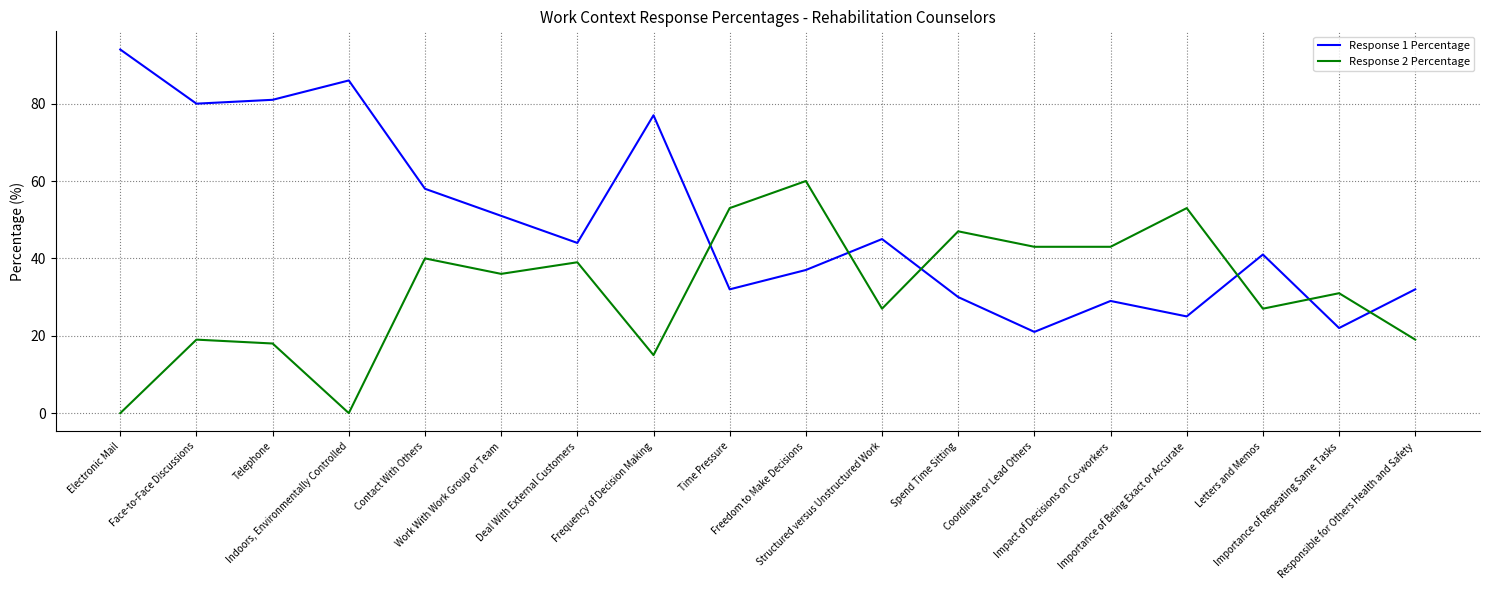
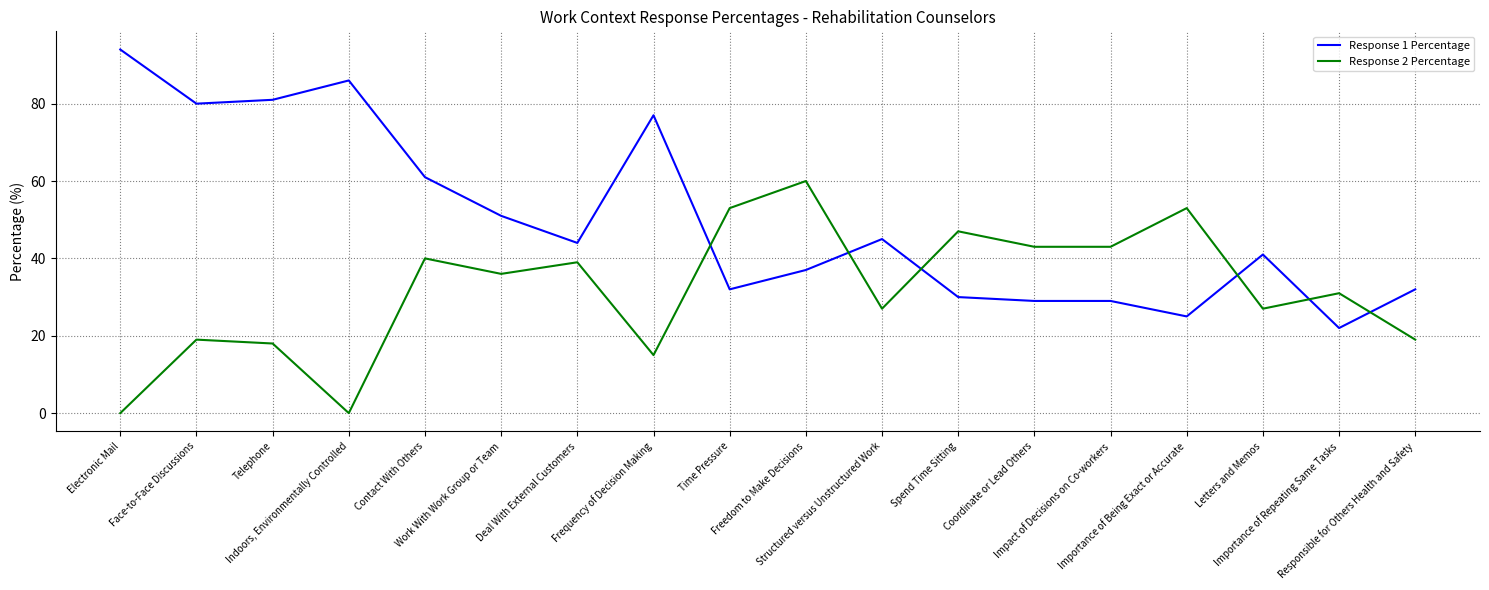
Response 1 Percentage, Contact With Others: 58 -> 61
Response 1 Percentage, Coordinate or Lead Others: 21 -> 29
